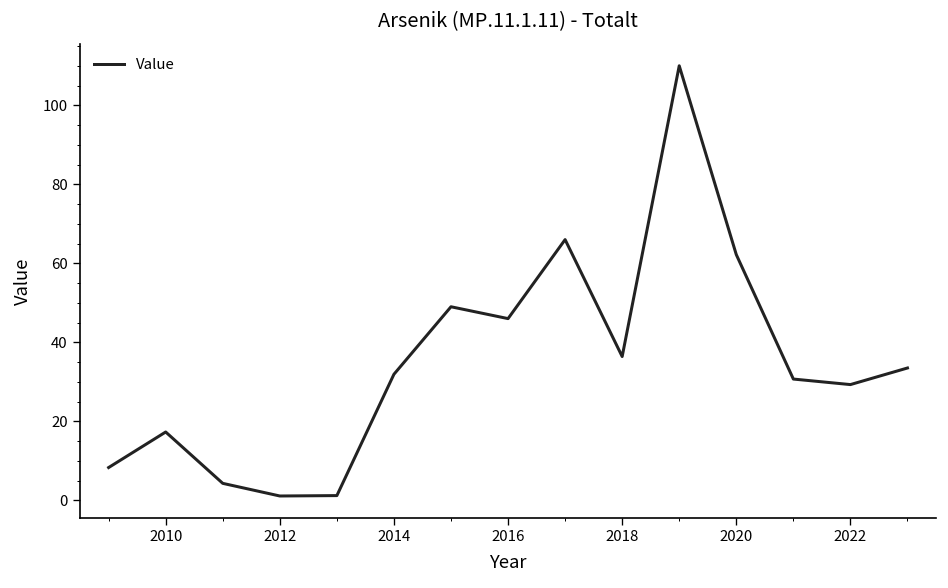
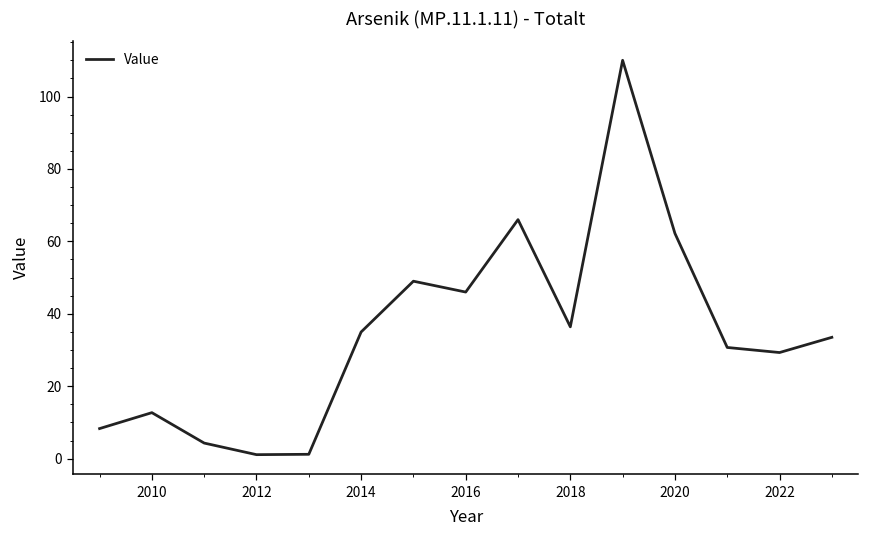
2010: 17 -> 13
2014: 32 -> 35
